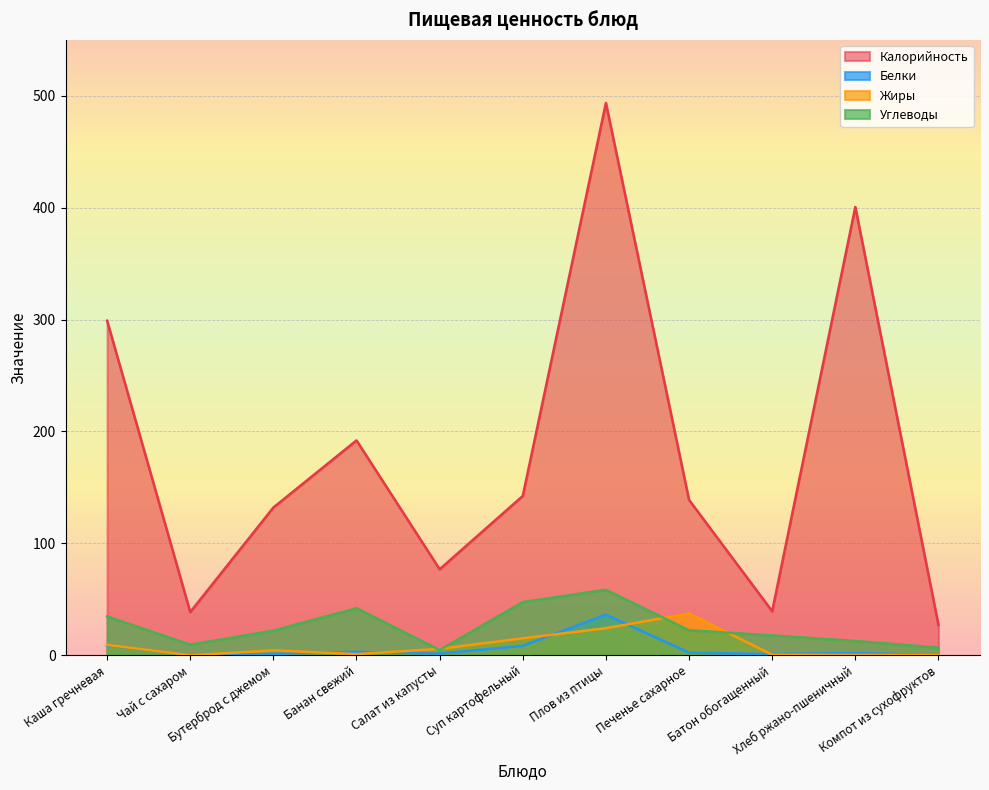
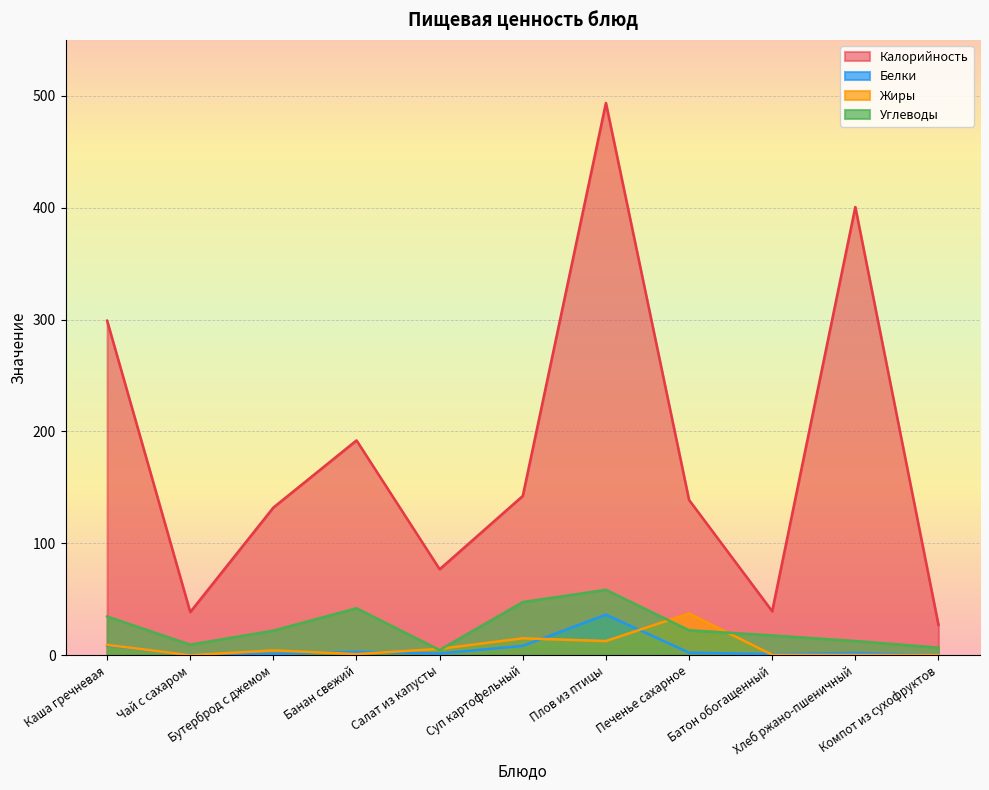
Жиры, Плов из птицы: 24 -> 13
